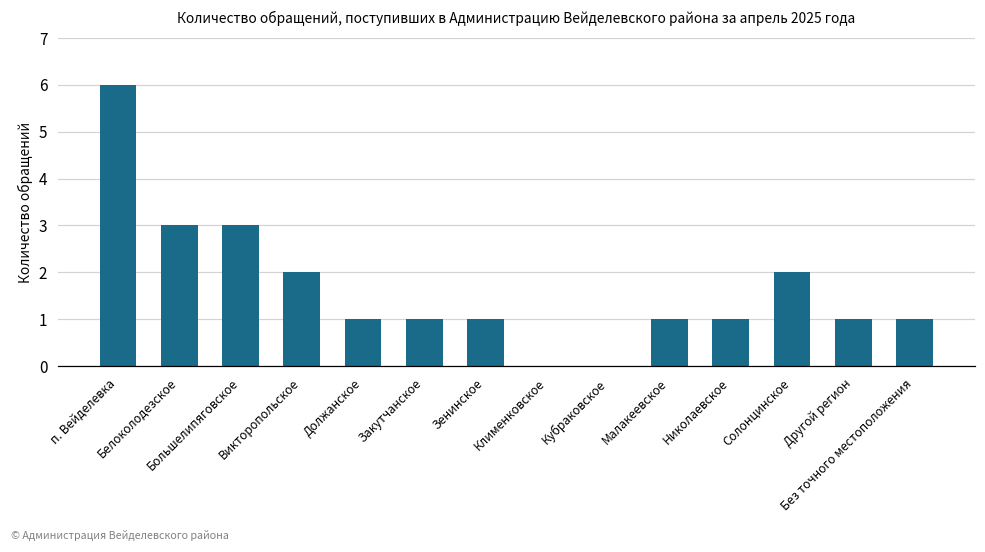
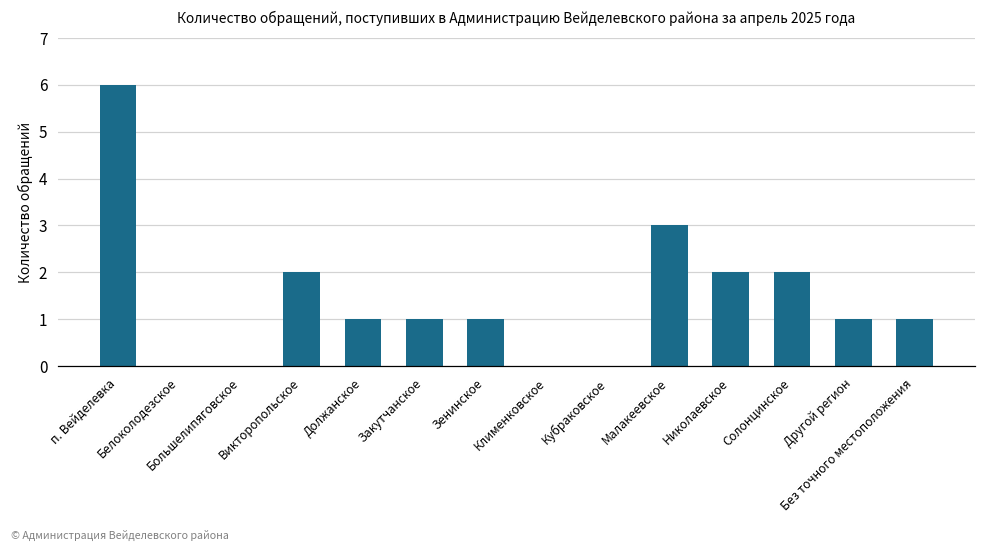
Белоколодезское: 3 -> 0
Большелипяговское: 3 -> 0
Малакеевское: 1 -> 3
Николаевское: 1 -> 2
